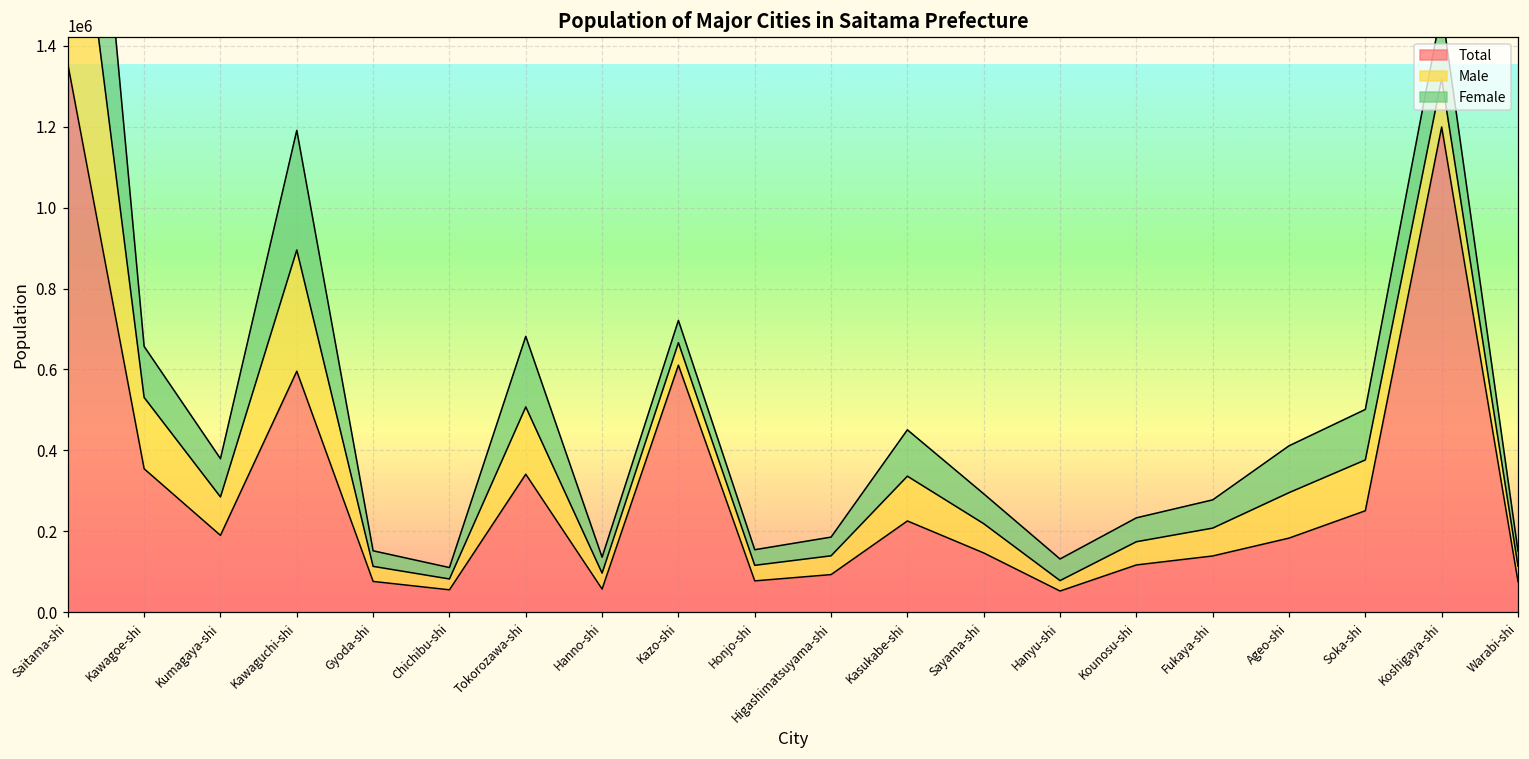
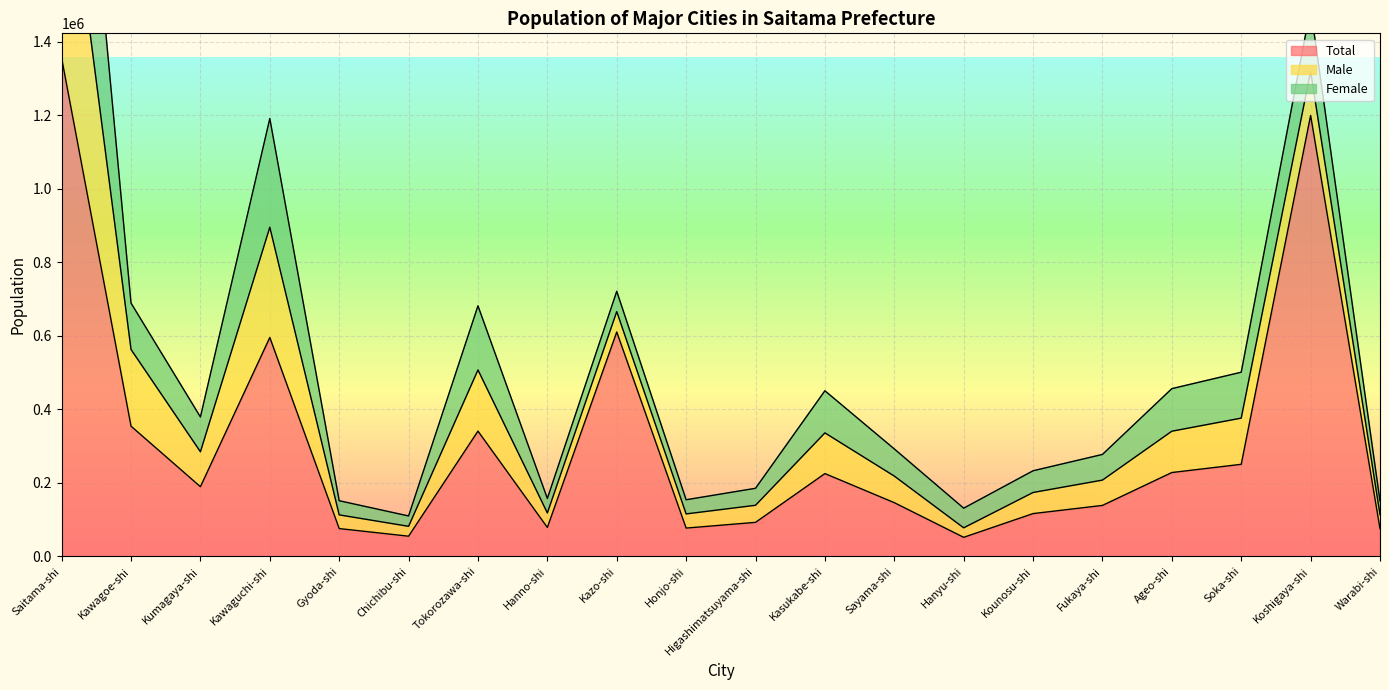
Male, Kawagoe-shi: 180000 -> 210000
Total, Hanno-shi: 60000 -> 80000
Total, Ageo-shi: 180000 -> 230000
